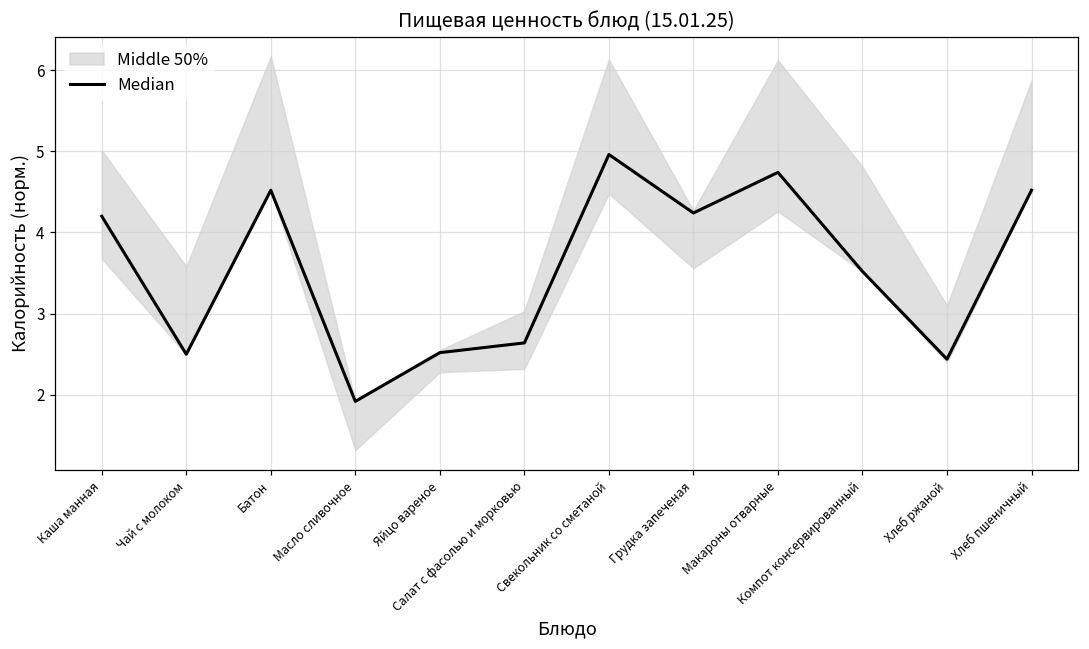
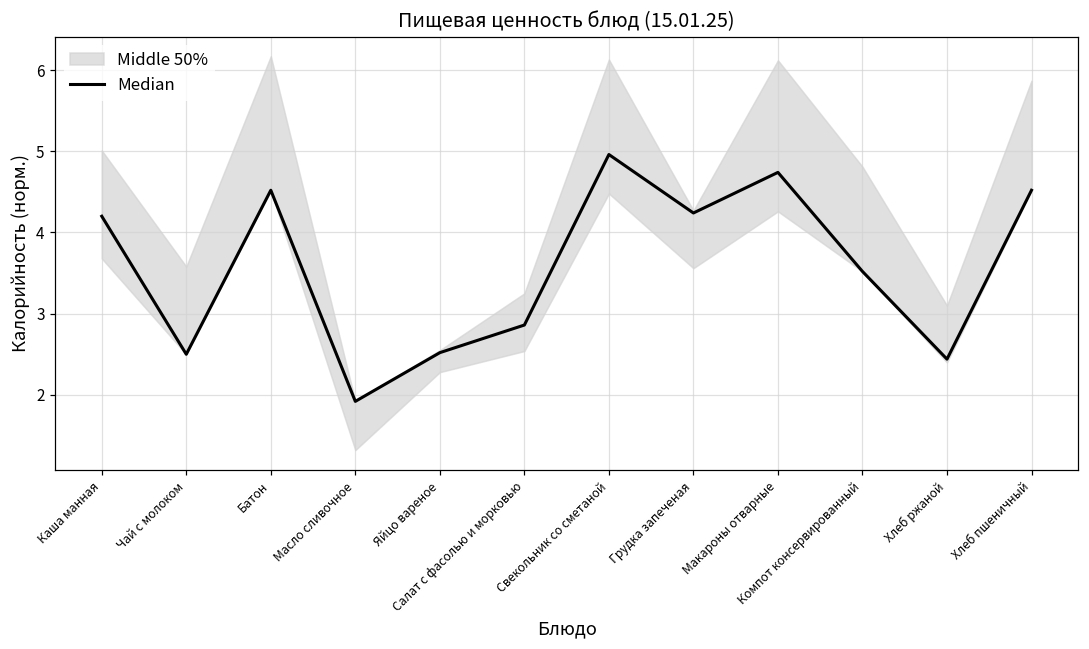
Median, Салат с фасолью и морковью: 2.6 -> 2.9
